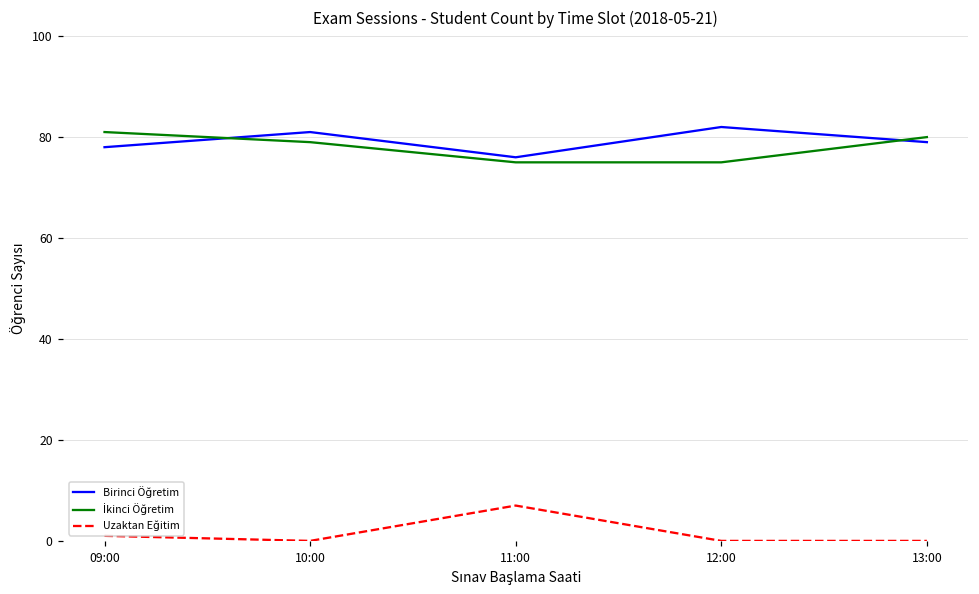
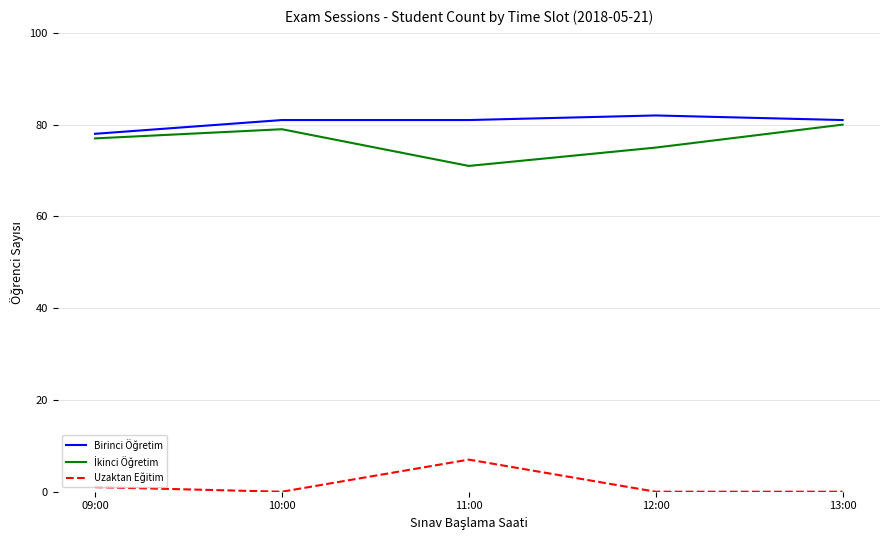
İkinci Öğretim, 09:00: 81 -> 77
Birinci Öğretim, 11:00: 76 -> 81
İkinci Öğretim, 11:00: 75 -> 71
Birinci Öğretim, 13:00: 79 -> 81
